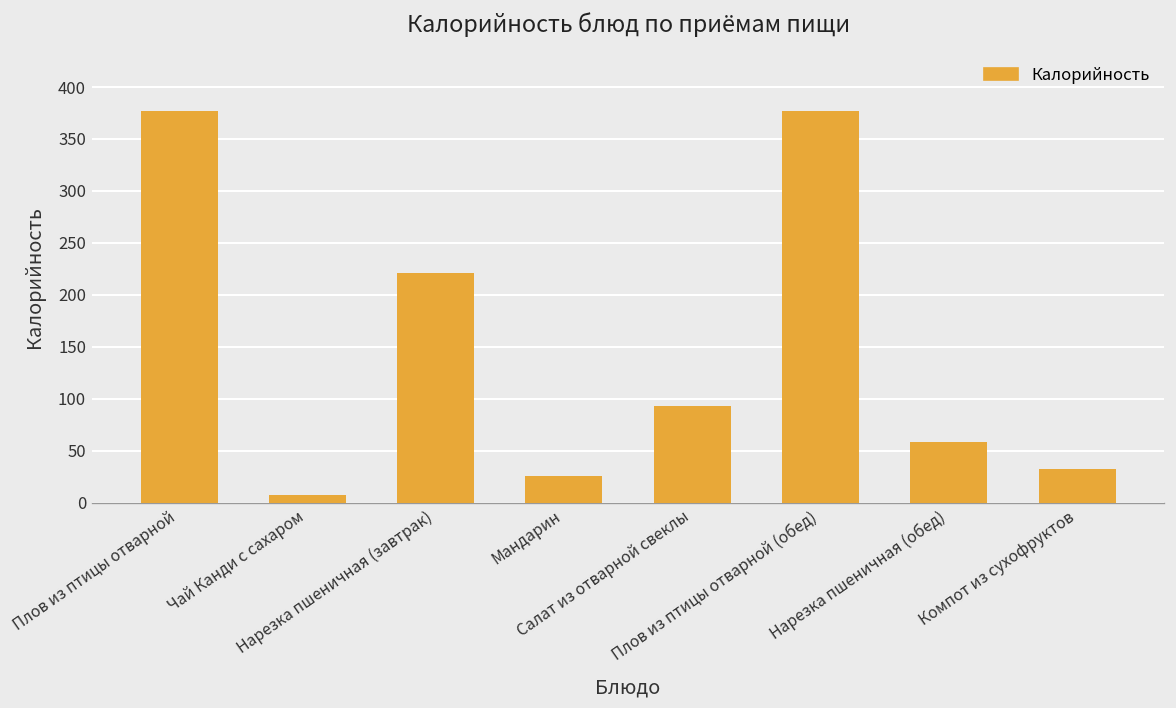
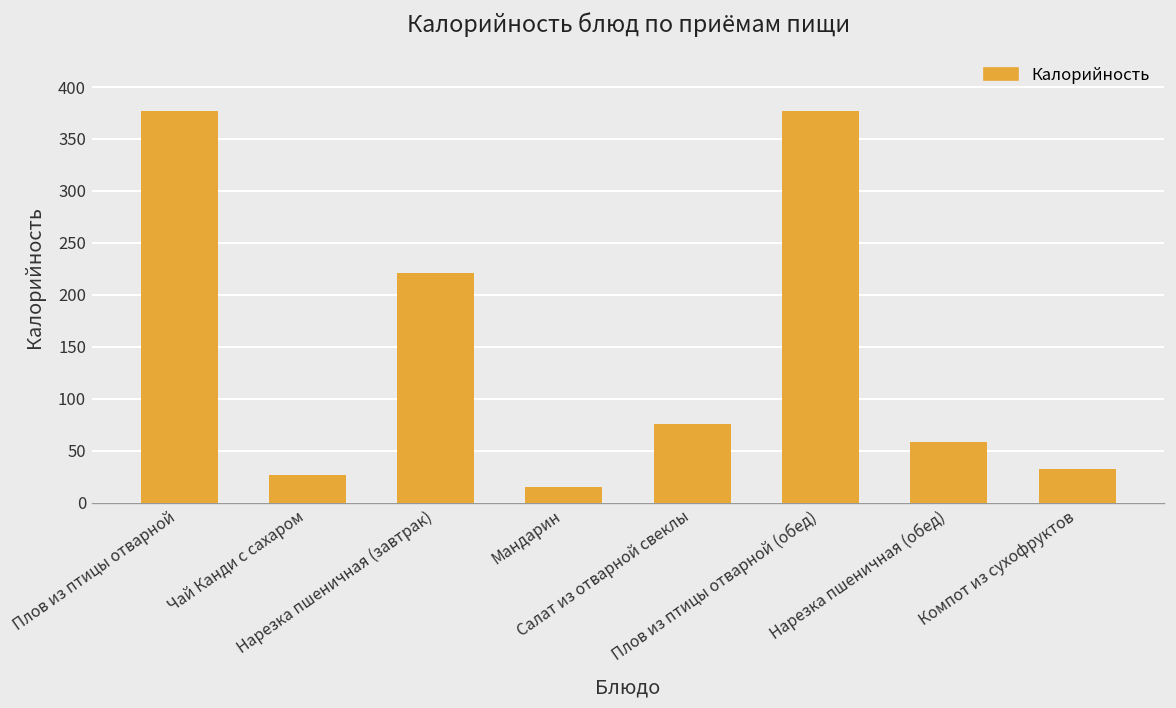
Чай Канди с сахаром: 10 -> 30
Мандарин: 30 -> 20
Салат из отварной свеклы: 90 -> 80
